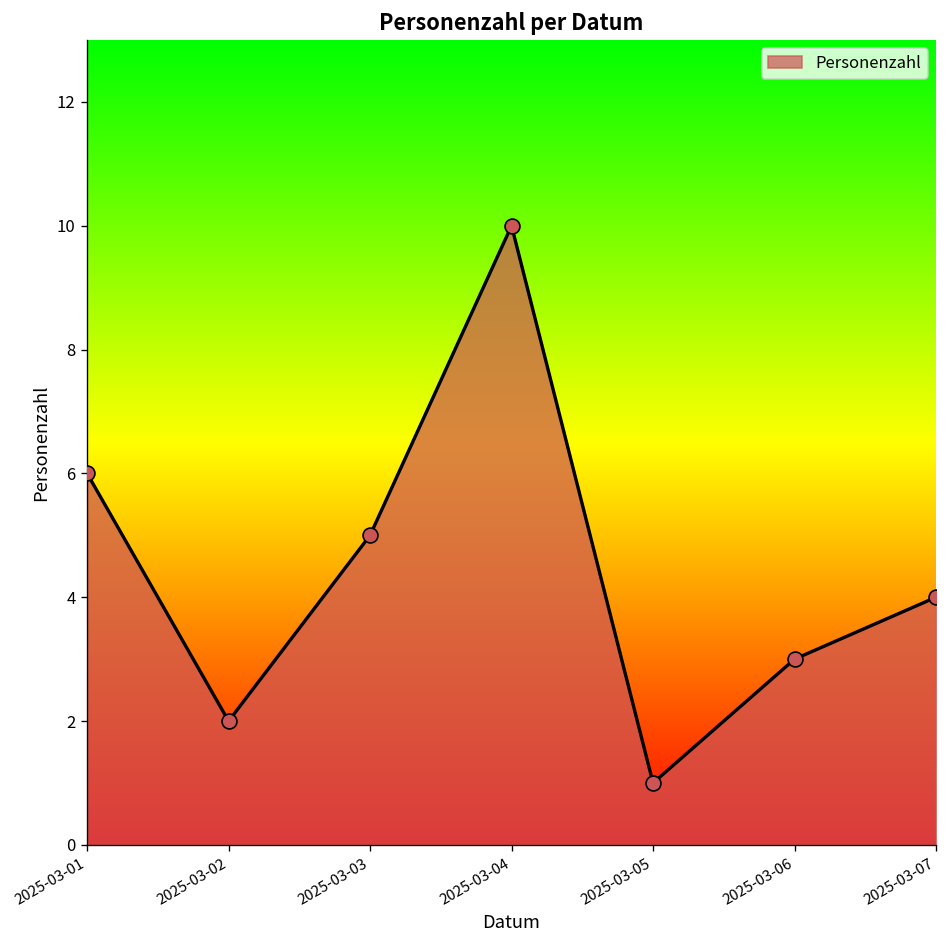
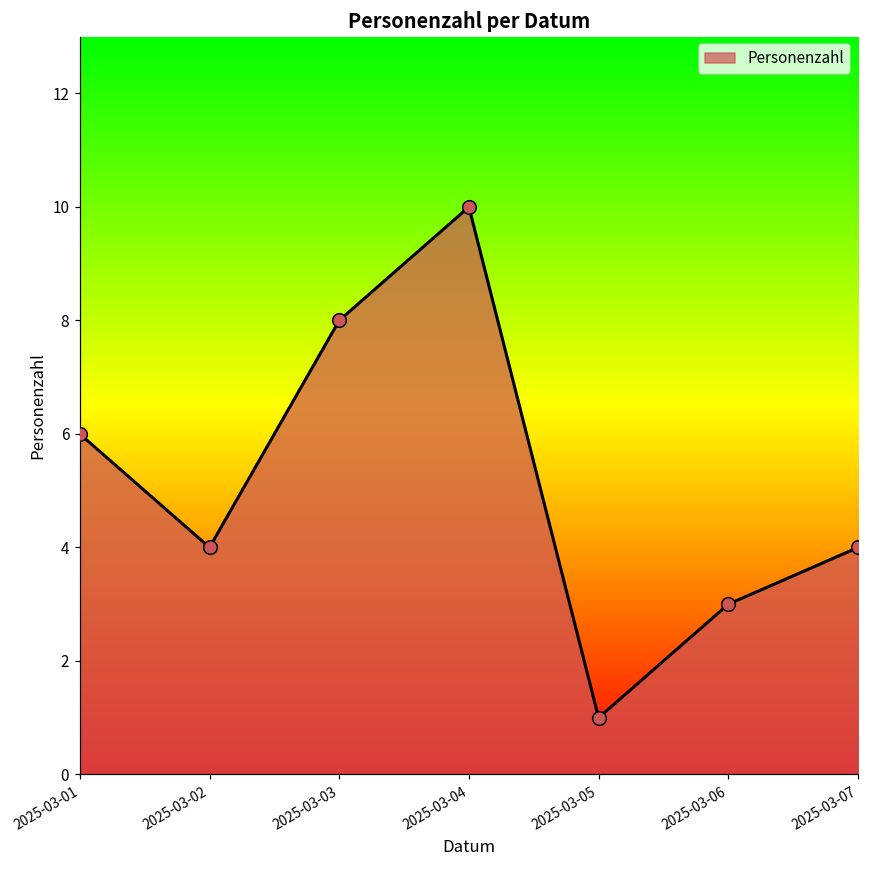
2025-03-02: 2 -> 4
2025-03-03: 5 -> 8
